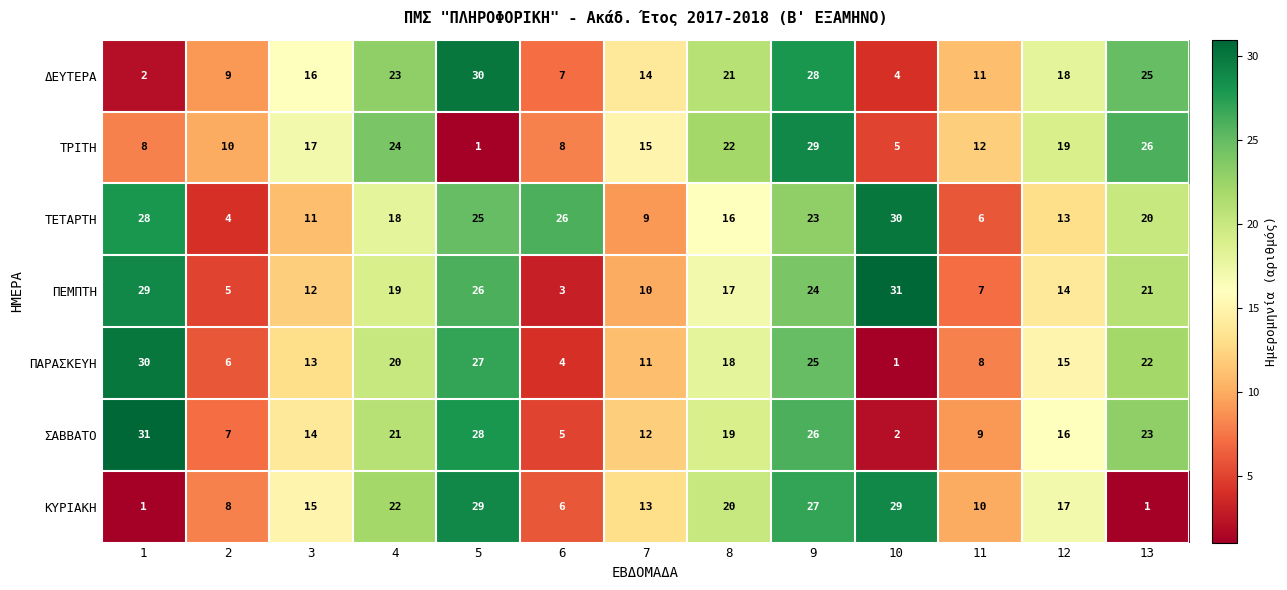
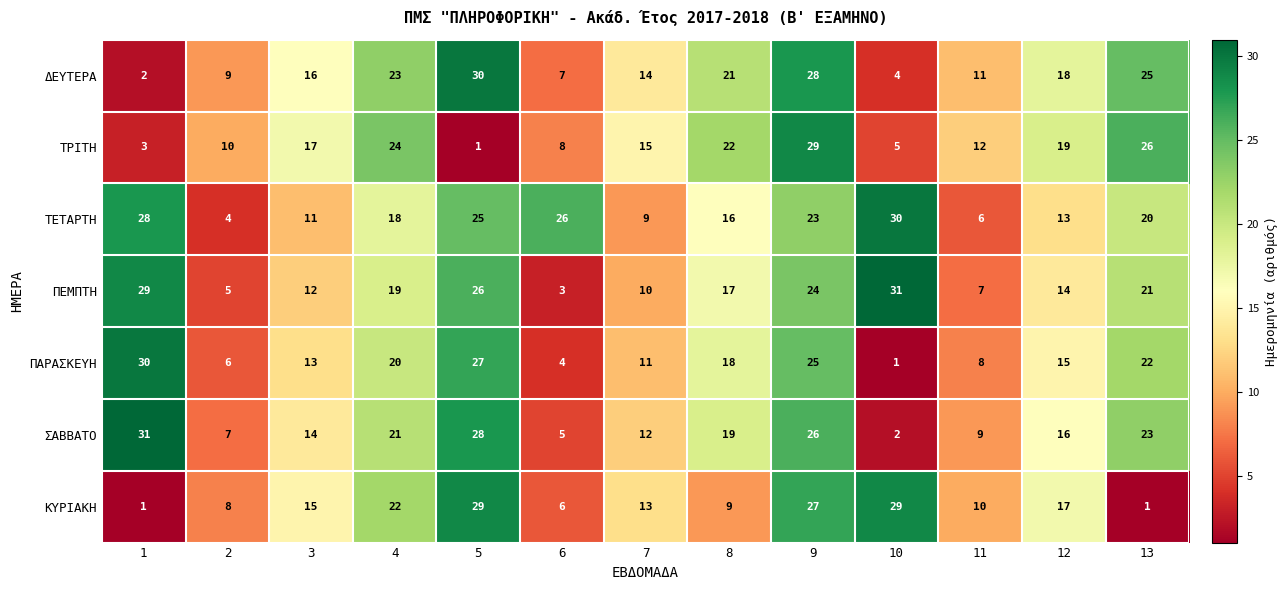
ΤΡΙΤΗ, 1: 8 -> 3
ΚΥΡΙΑΚΗ, 8: 20 -> 9
